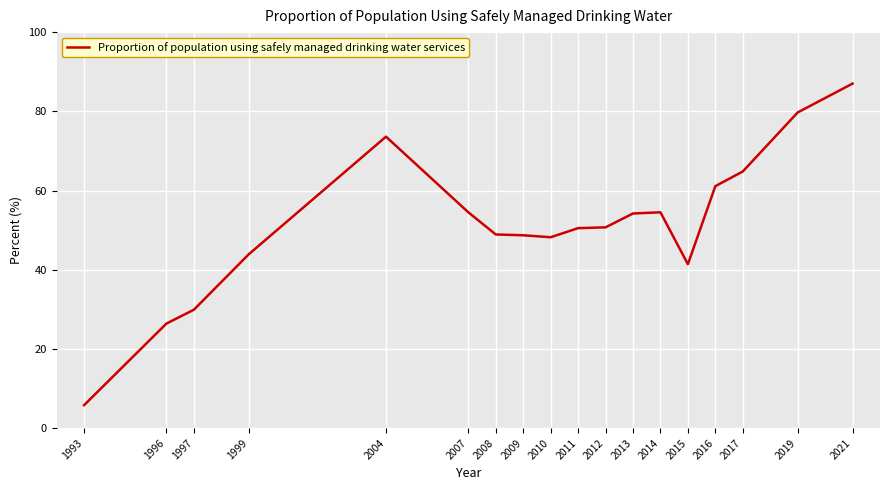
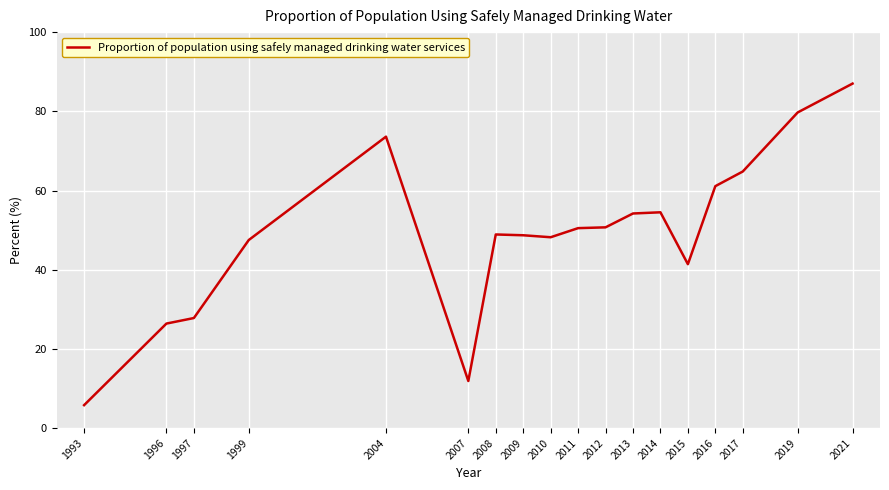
1997: 30 -> 28
1999: 44 -> 48
2007: 55 -> 12
